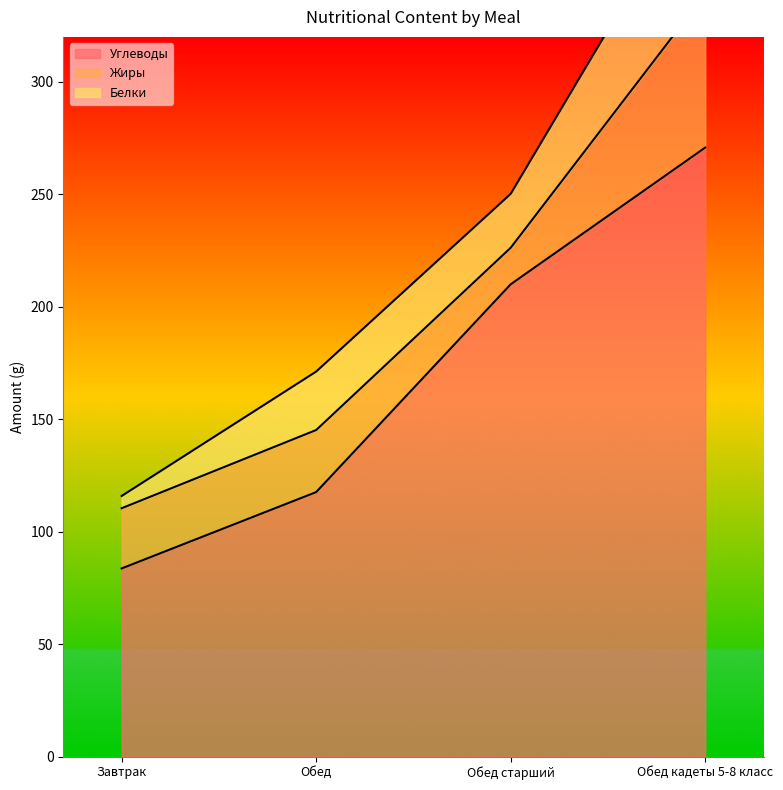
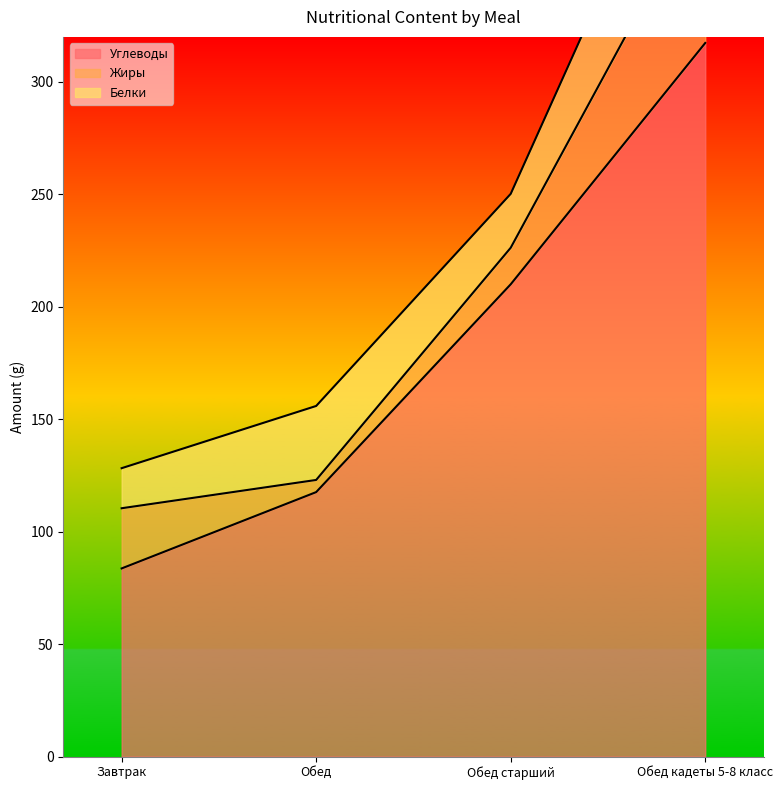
Белки, Завтрак: 5 -> 18
Жиры, Обед: 28 -> 5
Белки, Обед: 26 -> 33
Углеводы, Обед кадеты 5-8 класс: 271 -> 317
